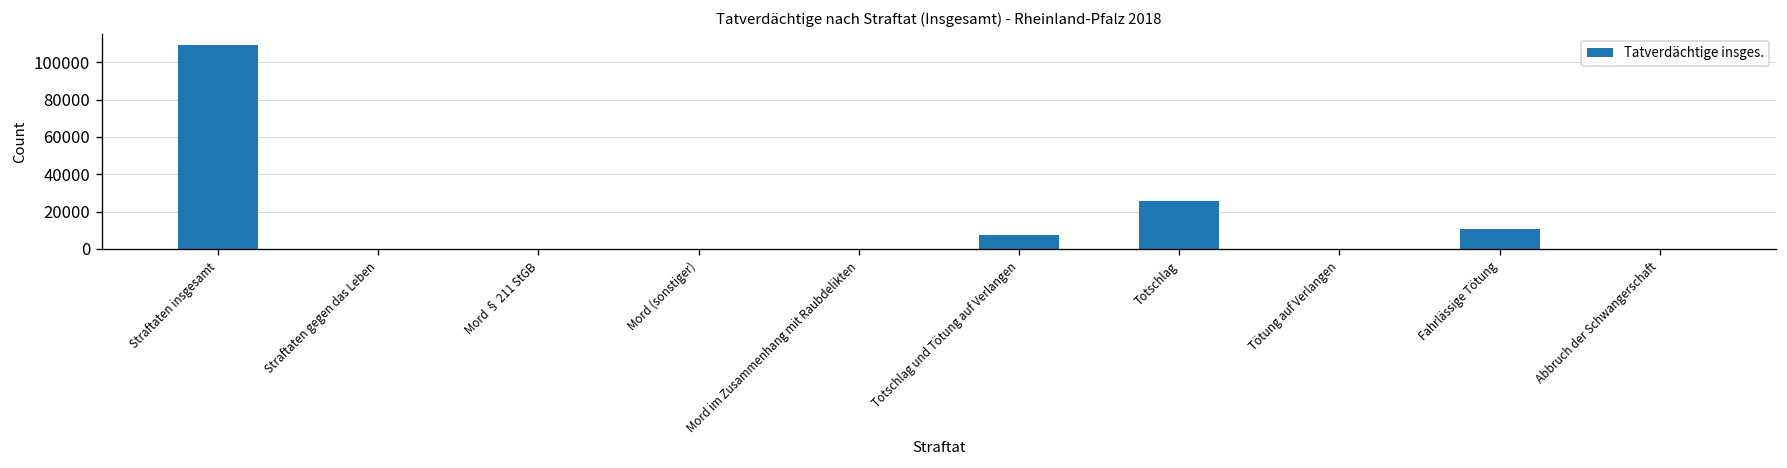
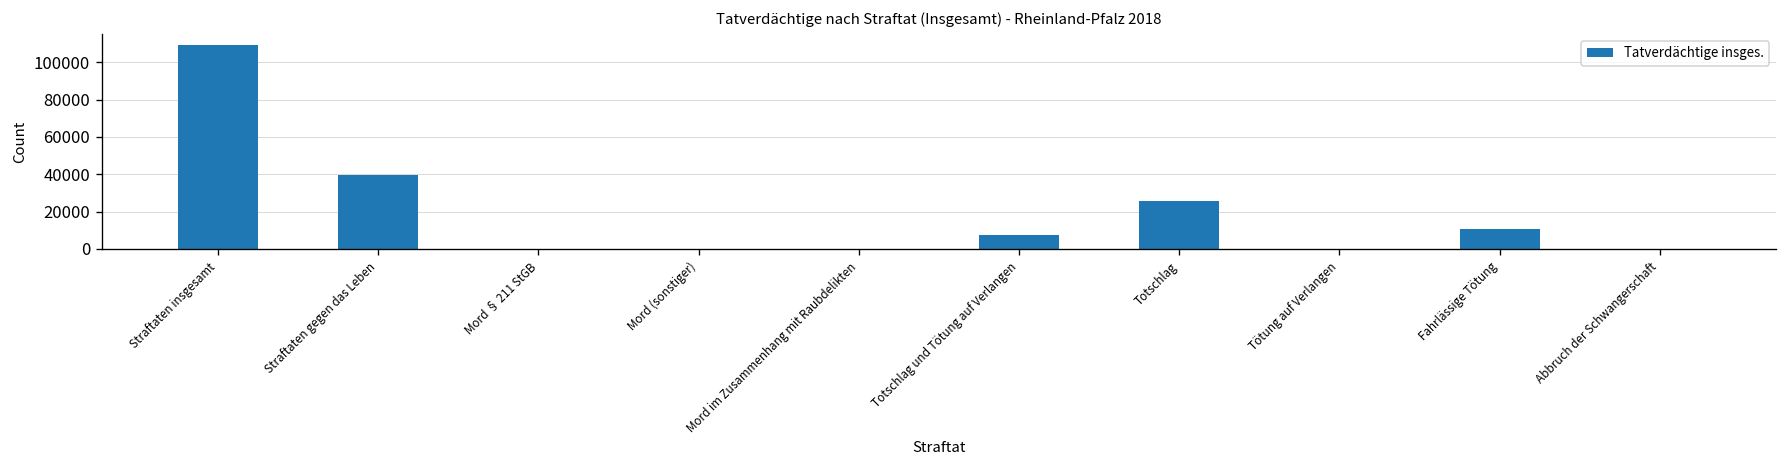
Straftaten gegen das Leben: 0 -> 40000
